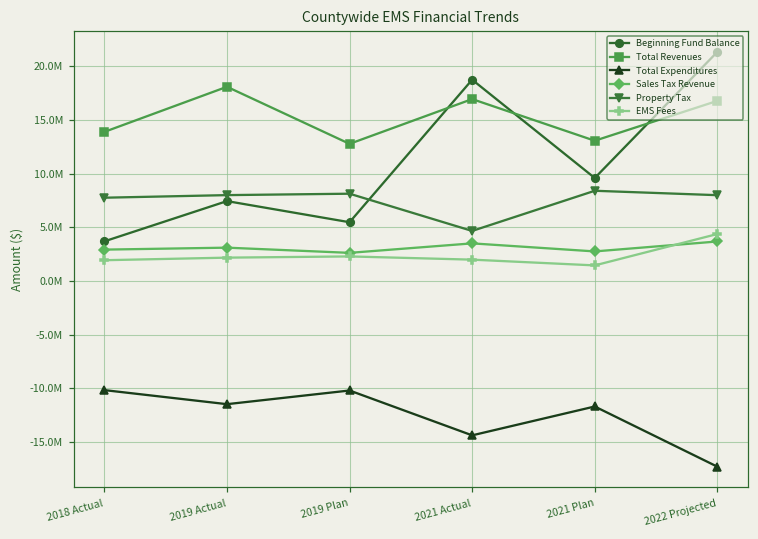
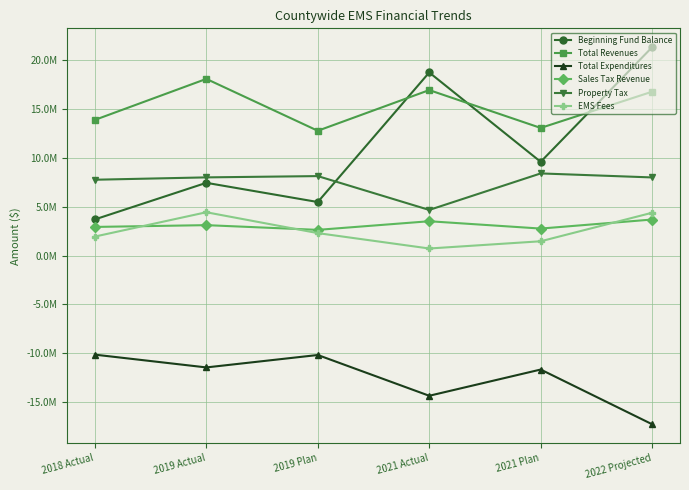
EMS Fees, 2019 Actual: 2000000 -> 4000000
EMS Fees, 2021 Actual: 2000000 -> 1000000
